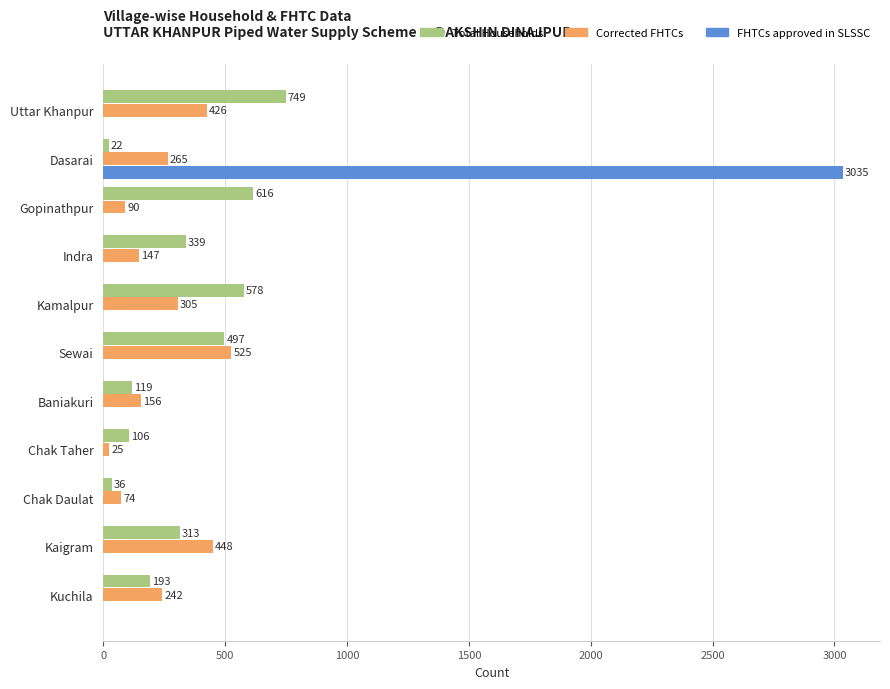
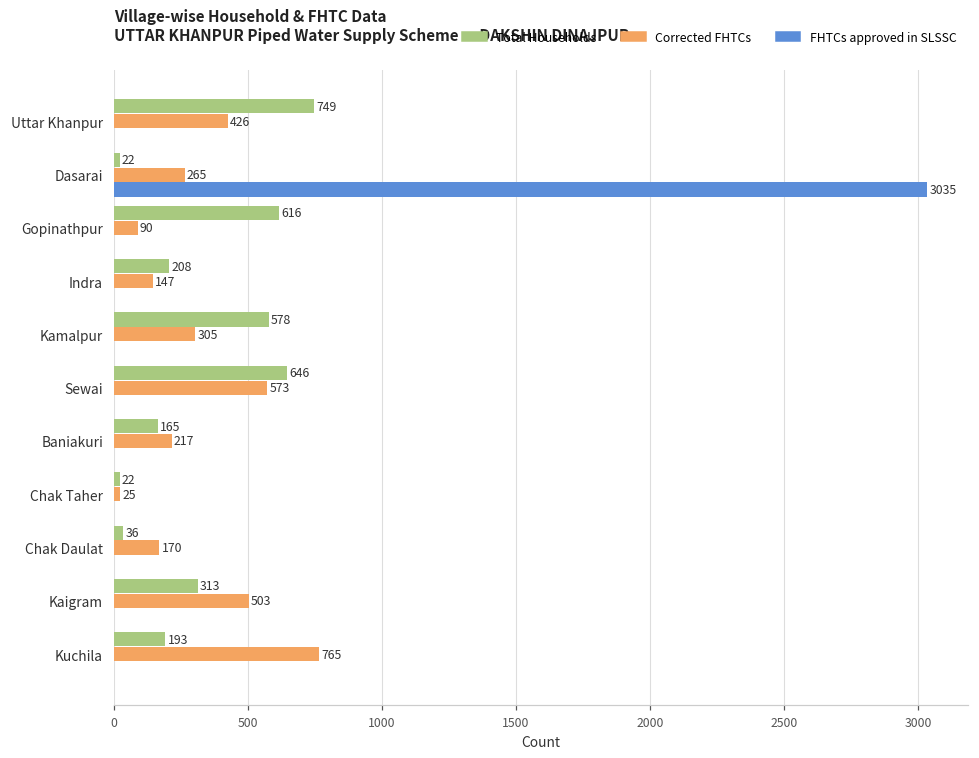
Total Households, Indra: 339 -> 208
Total Households, Sewai: 497 -> 646
Corrected FHTCs, Sewai: 525 -> 573
Total Households, Baniakuri: 119 -> 165
Corrected FHTCs, Baniakuri: 156 -> 217
Total Households, Chak Taher: 106 -> 22
Corrected FHTCs, Chak Daulat: 74 -> 170
Corrected FHTCs, Kaigram: 448 -> 503
Corrected FHTCs, Kuchila: 242 -> 765
